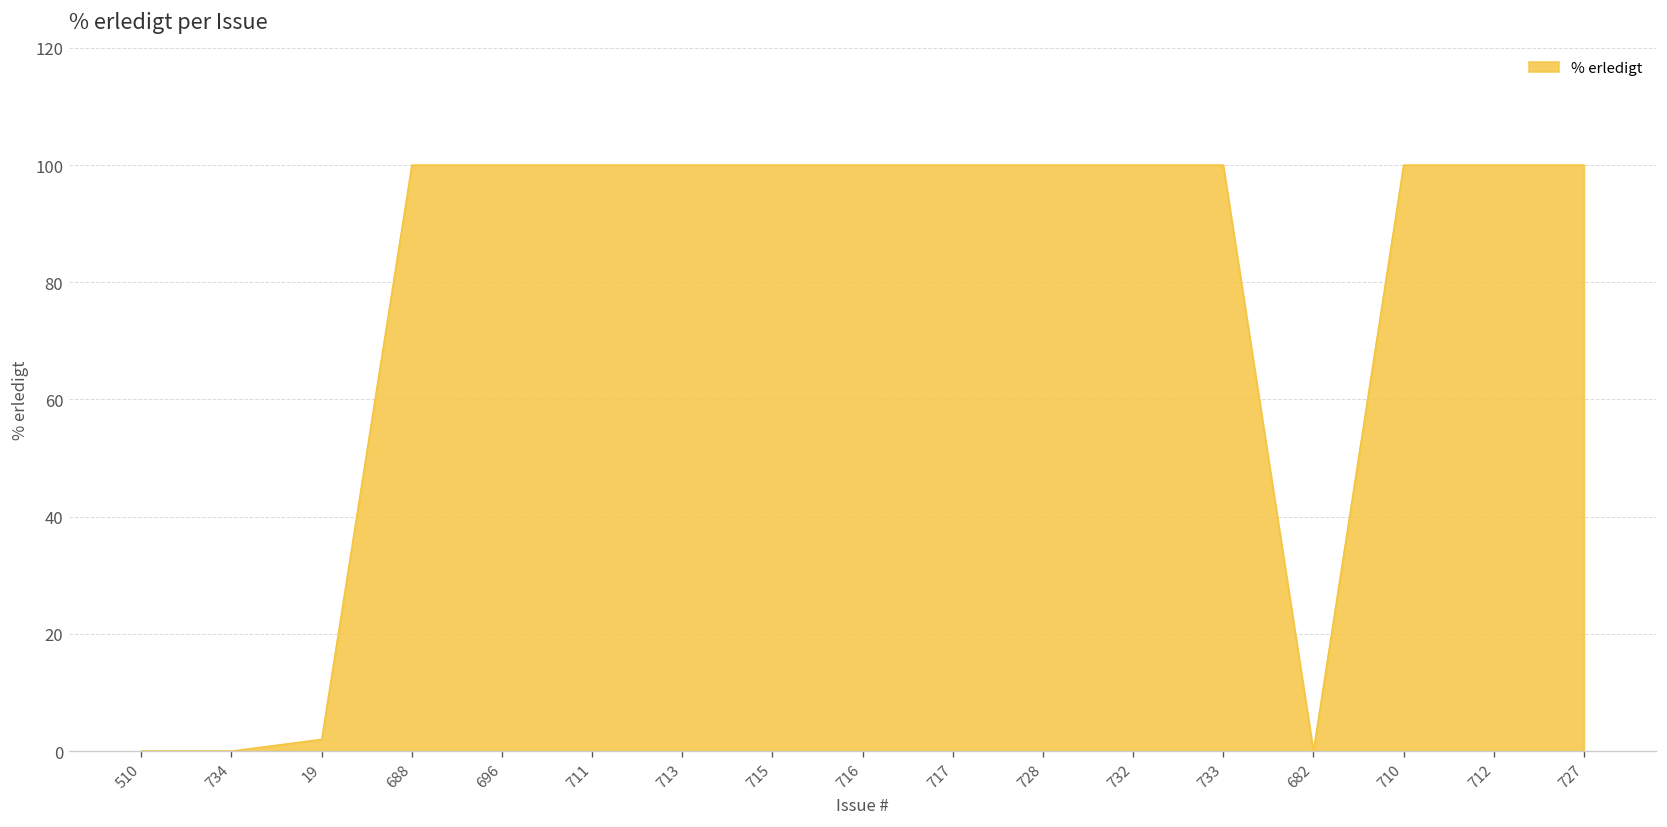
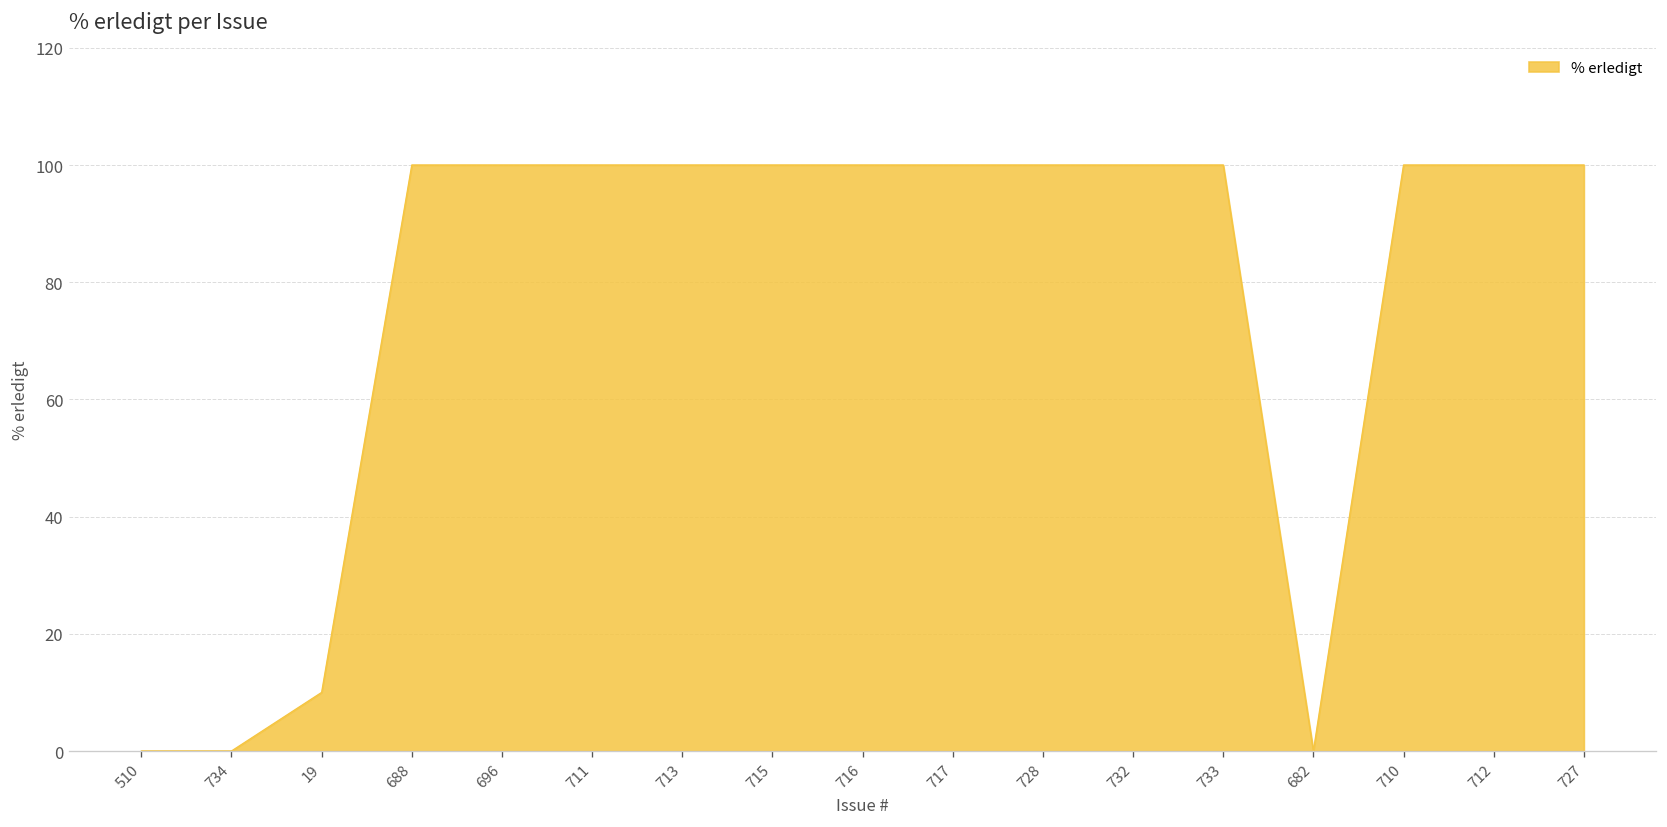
19: 2 -> 10
